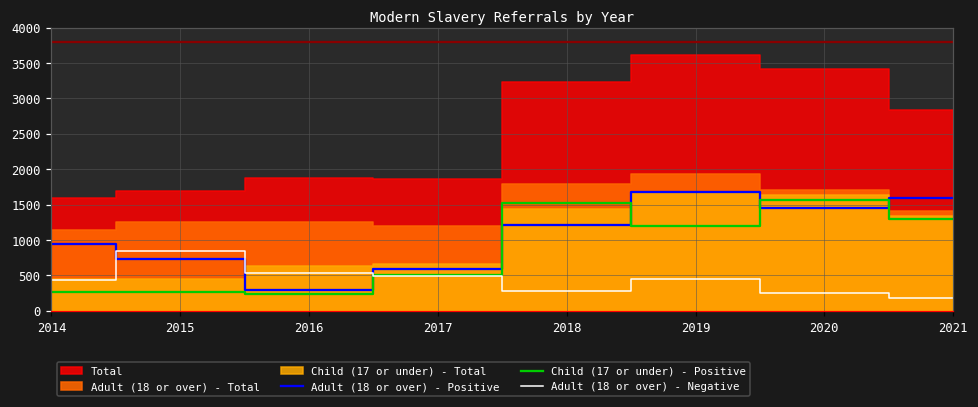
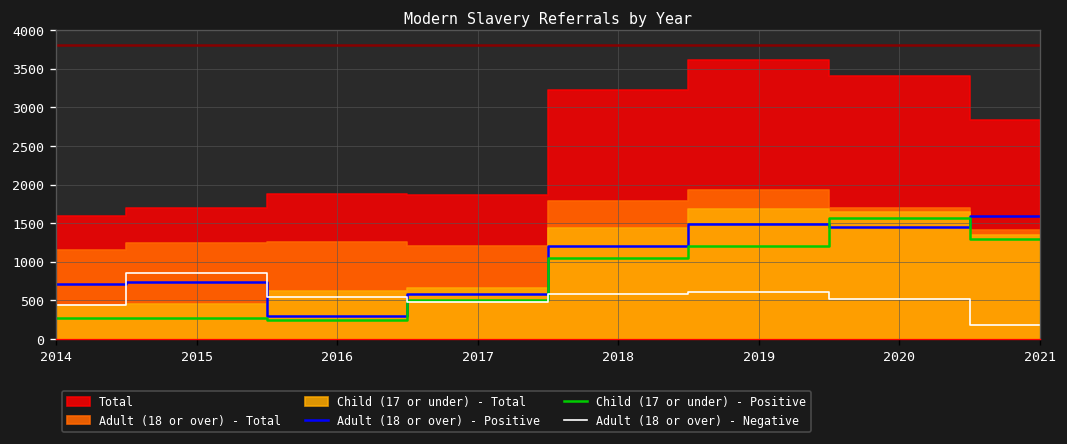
Adult (18 or over) - Positive, 2014: 900 -> 700
Child (17 or under) - Positive, 2018: 1500 -> 1100
Adult (18 or over) - Negative, 2018: 300 -> 600
Adult (18 or over) - Positive, 2019: 1700 -> 1500
Adult (18 or over) - Negative, 2019: 400 -> 600
Adult (18 or over) - Negative, 2020: 300 -> 500
